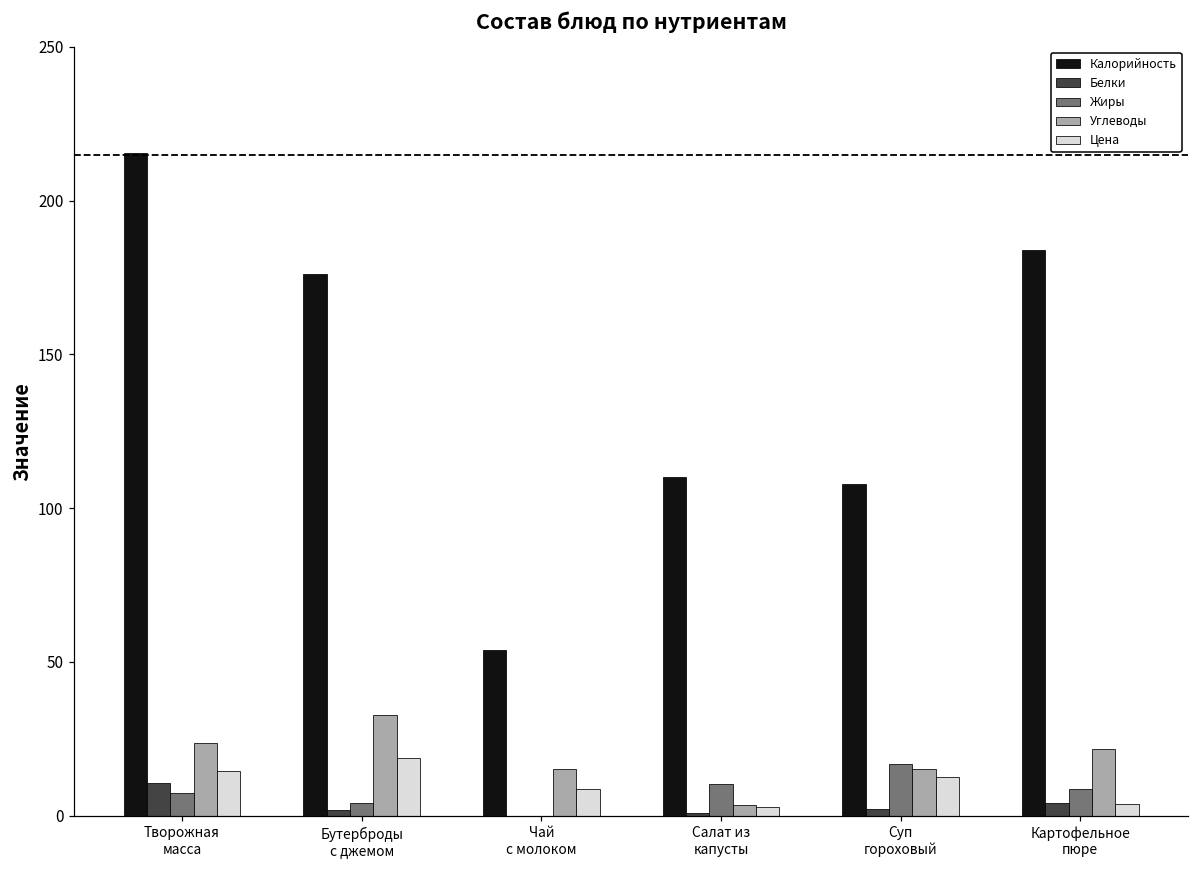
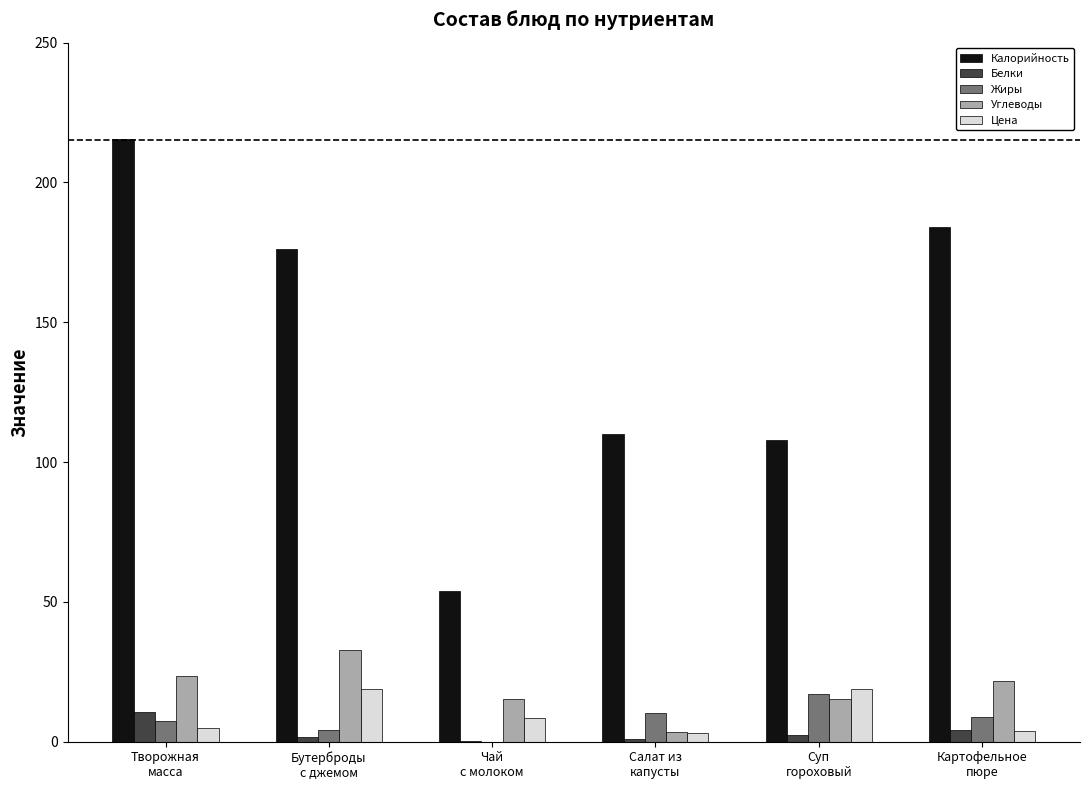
Цена, Творожная масса: 14 -> 5
Цена, Суп гороховый: 13 -> 19
